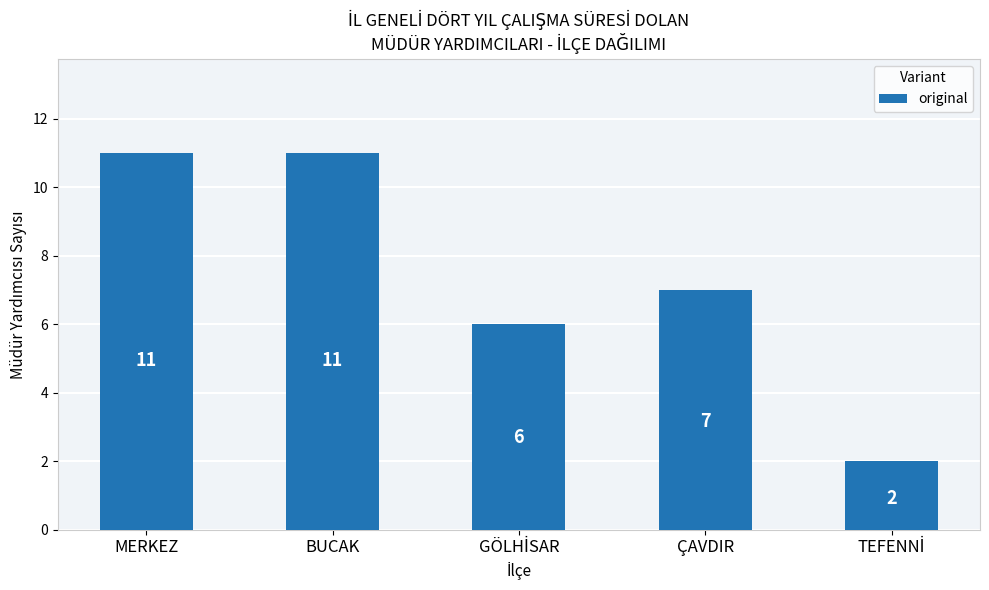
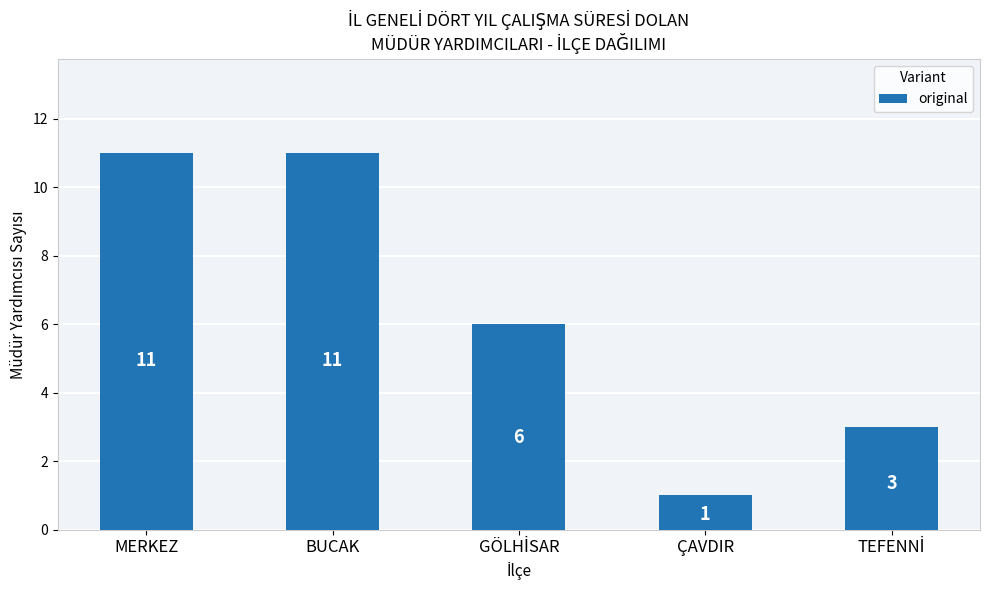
ÇAVDIR: 7 -> 1
TEFENNİ: 2 -> 3
